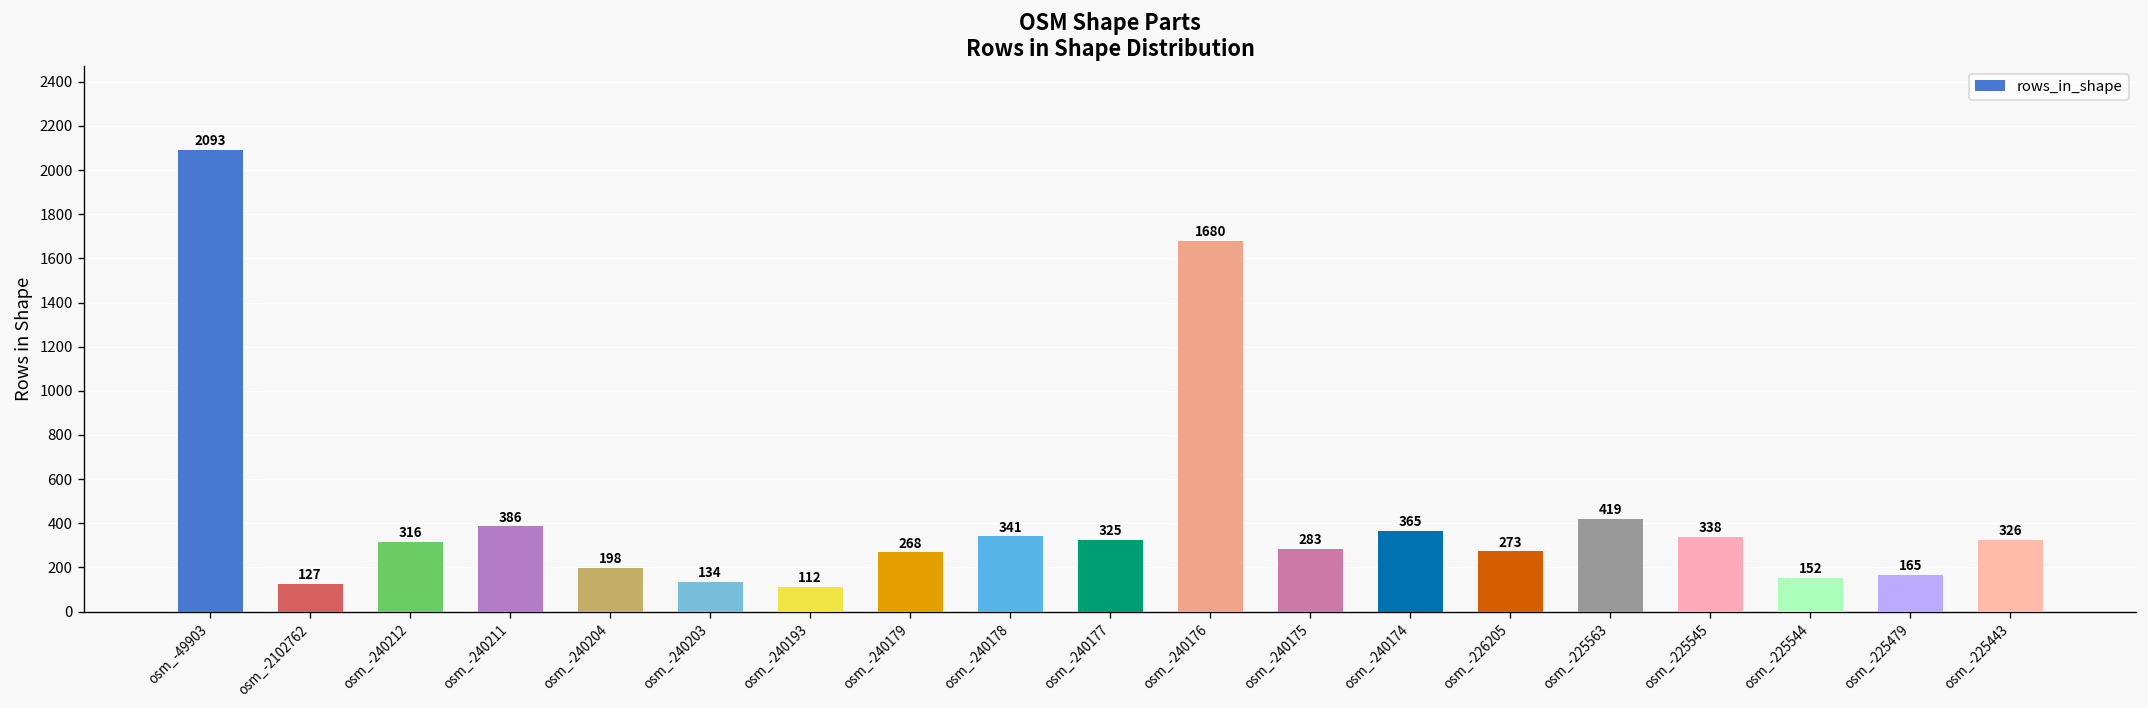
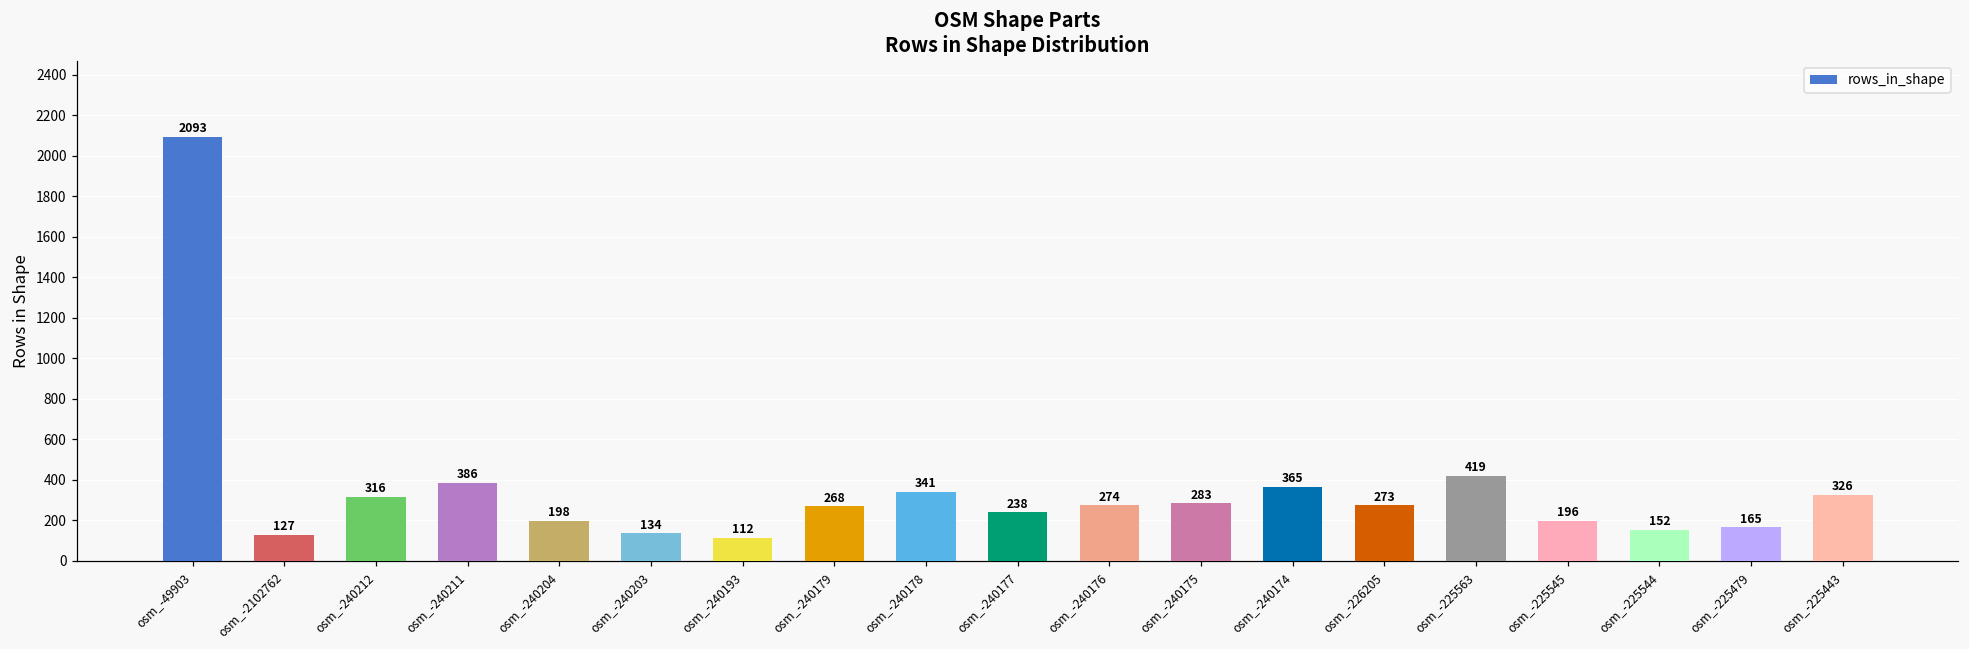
osm_-240177: 325 -> 238
osm_-240176: 1680 -> 274
osm_-225545: 338 -> 196
